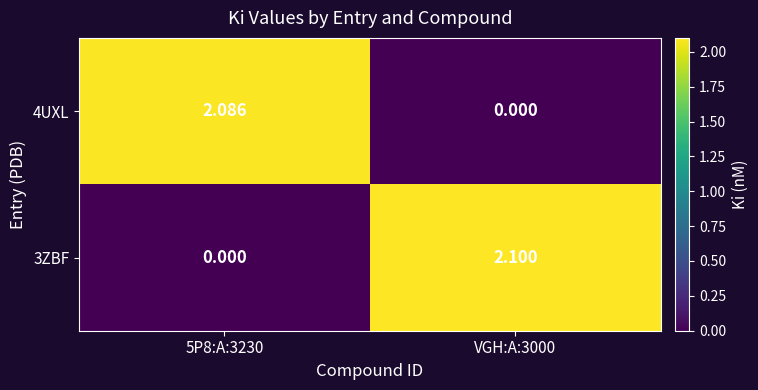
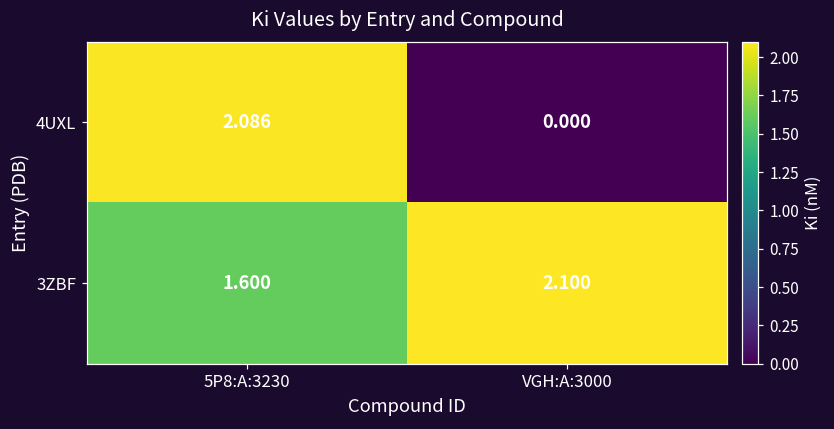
3ZBF, 5P8:A:3230: 0.000 -> 1.600
